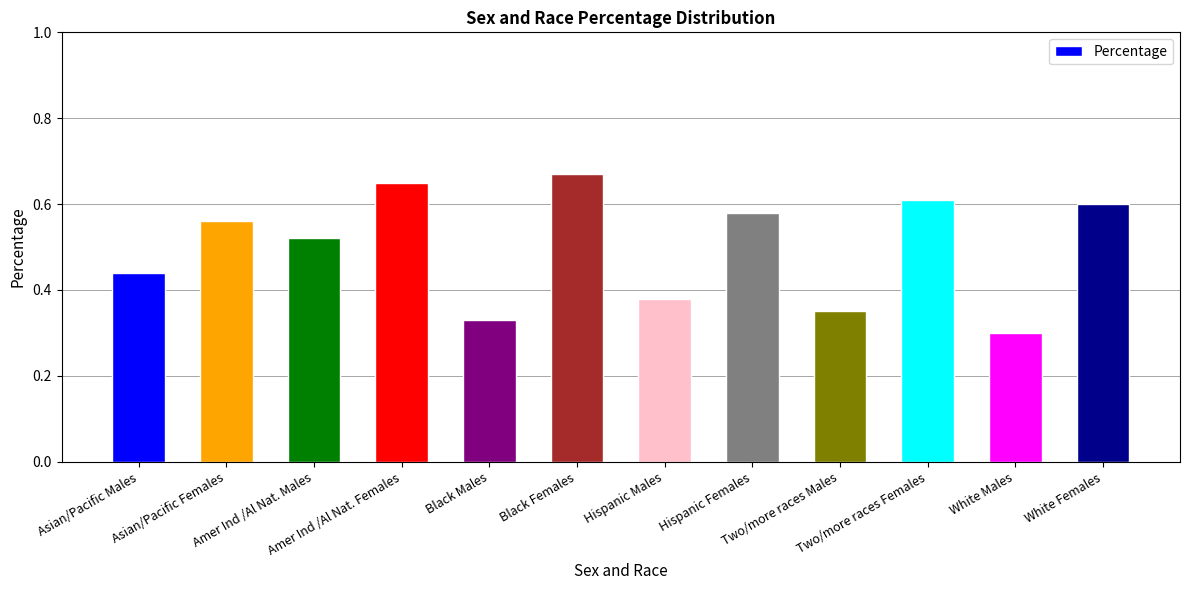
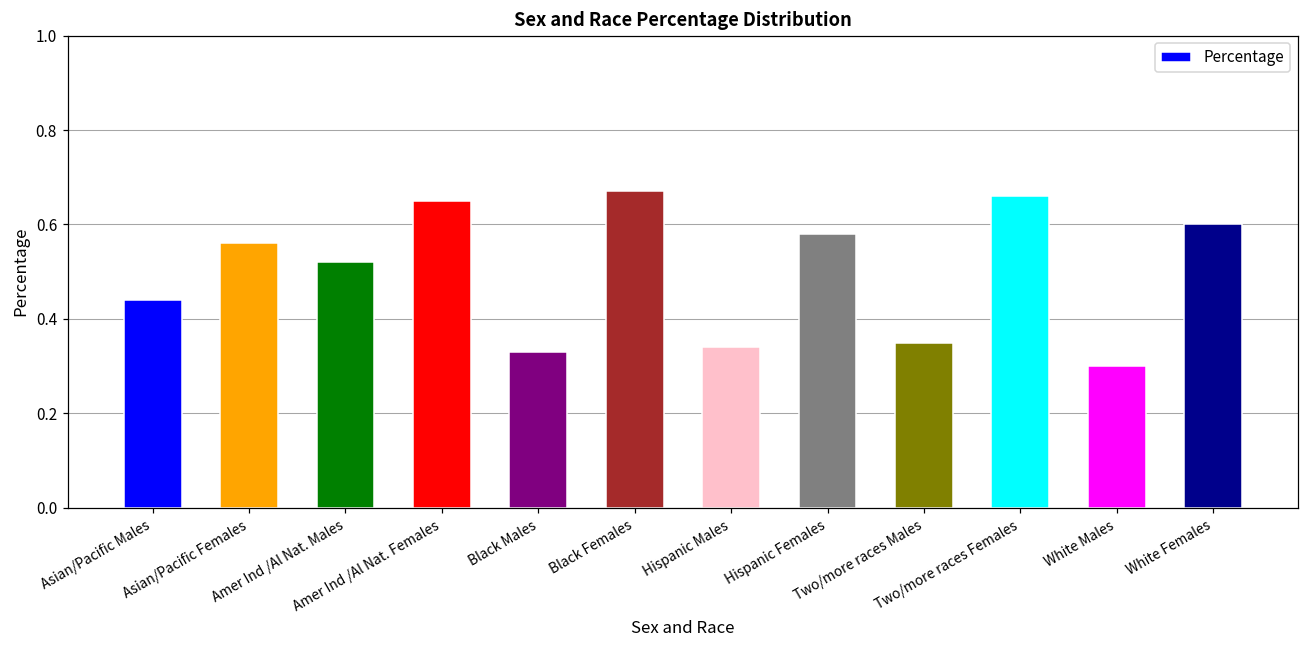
Hispanic Males: 0.38 -> 0.34
Two/more races Females: 0.61 -> 0.66
